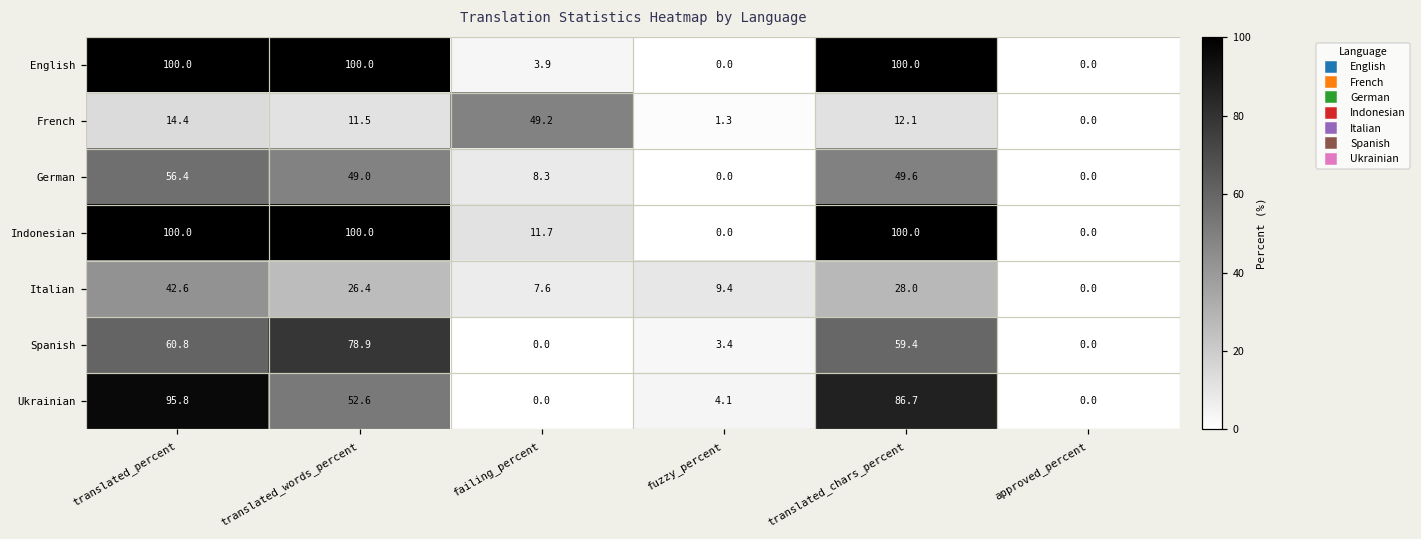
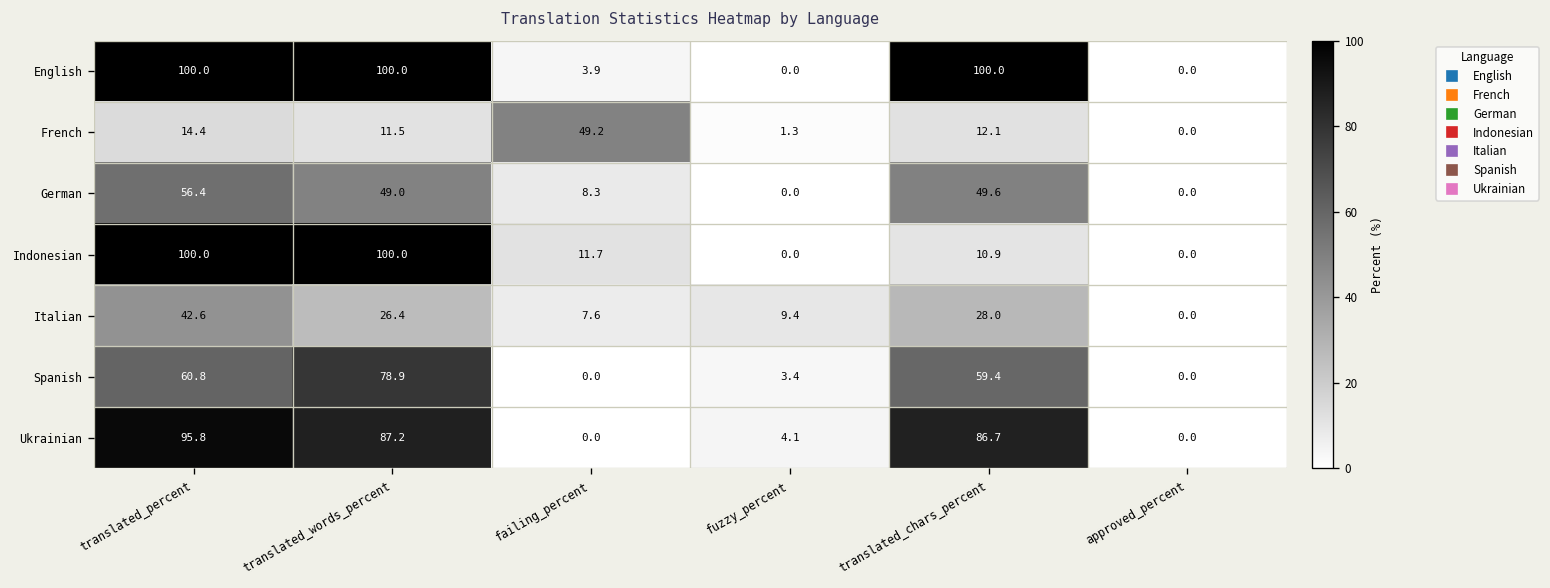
Indonesian, translated_chars_percent: 100.0 -> 10.9
Ukrainian, translated_words_percent: 52.6 -> 87.2
